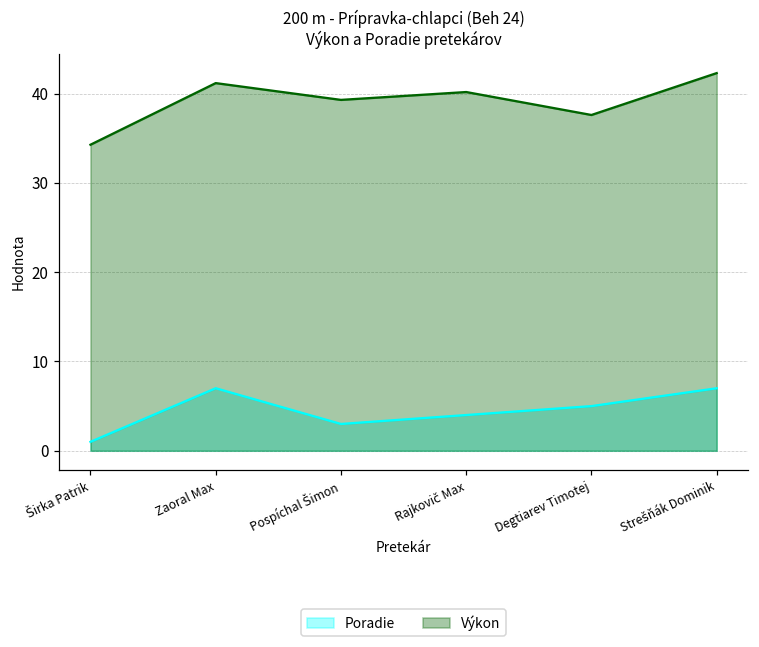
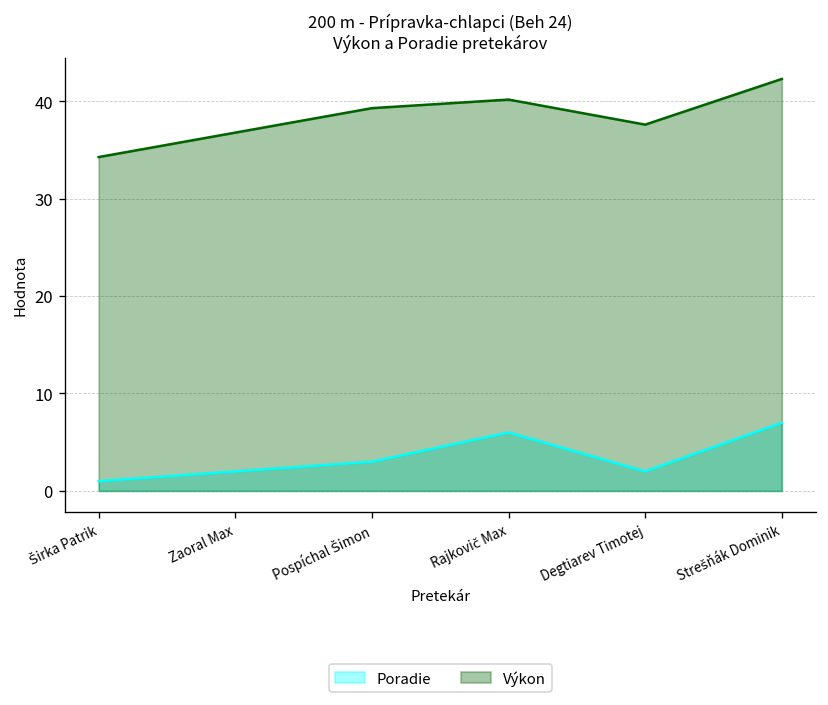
Poradie, Zaoral Max: 7 -> 2
Výkon, Zaoral Max: 41 -> 37
Poradie, Rajkovič Max: 4 -> 6
Poradie, Degtiarev Timotej: 5 -> 2
